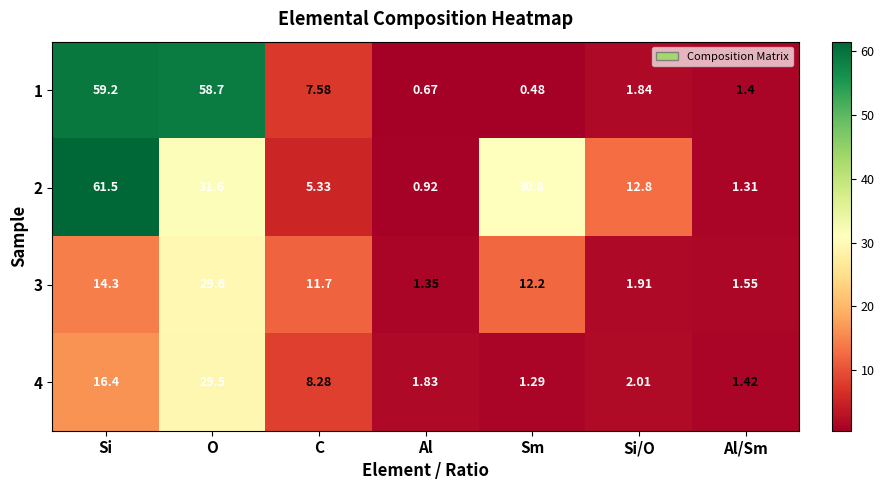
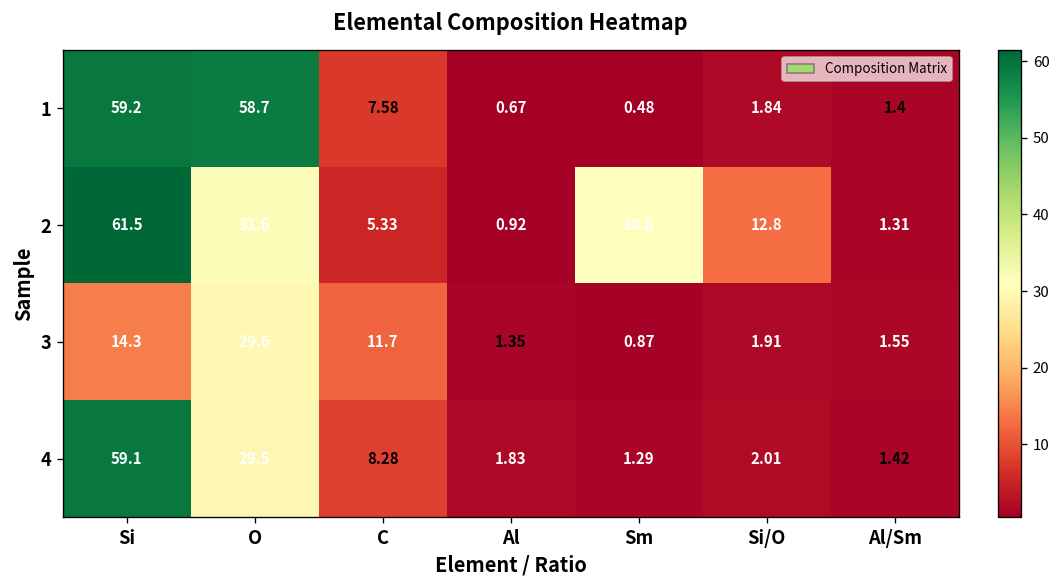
3, Sm: 12.2 -> 0.87
4, Si: 16.4 -> 59.1
